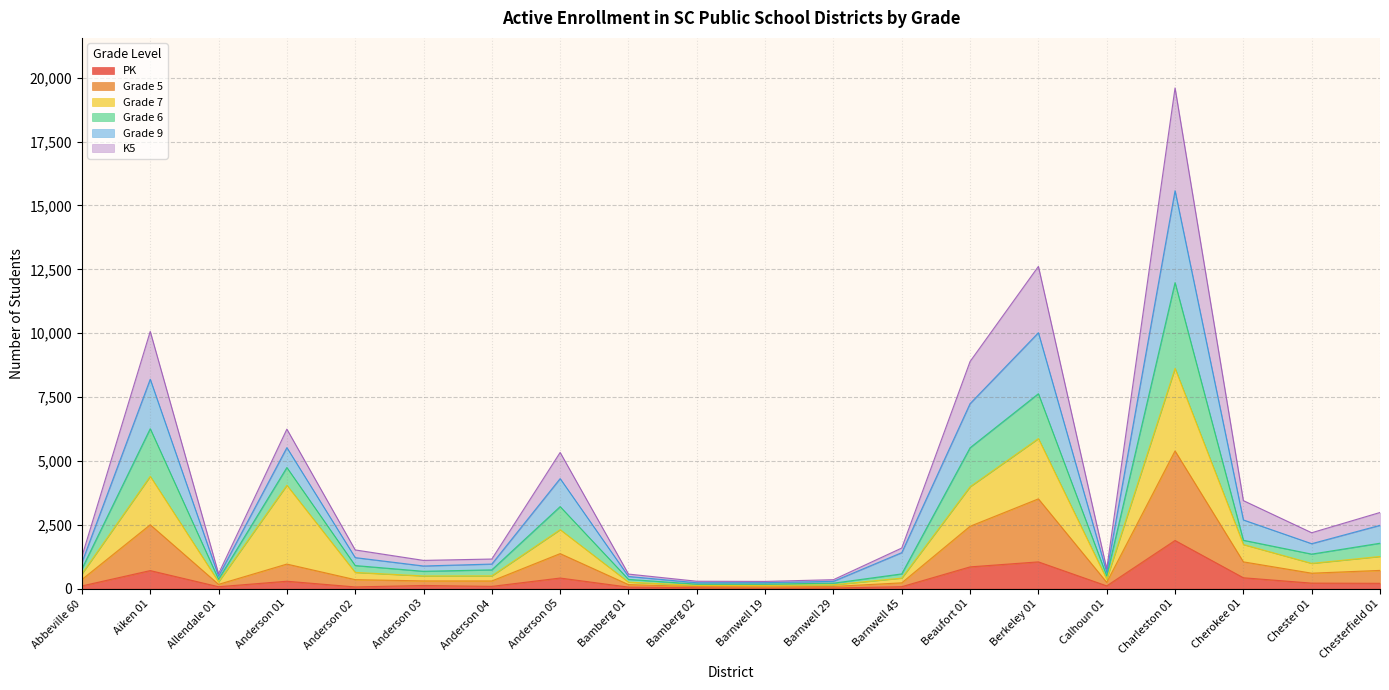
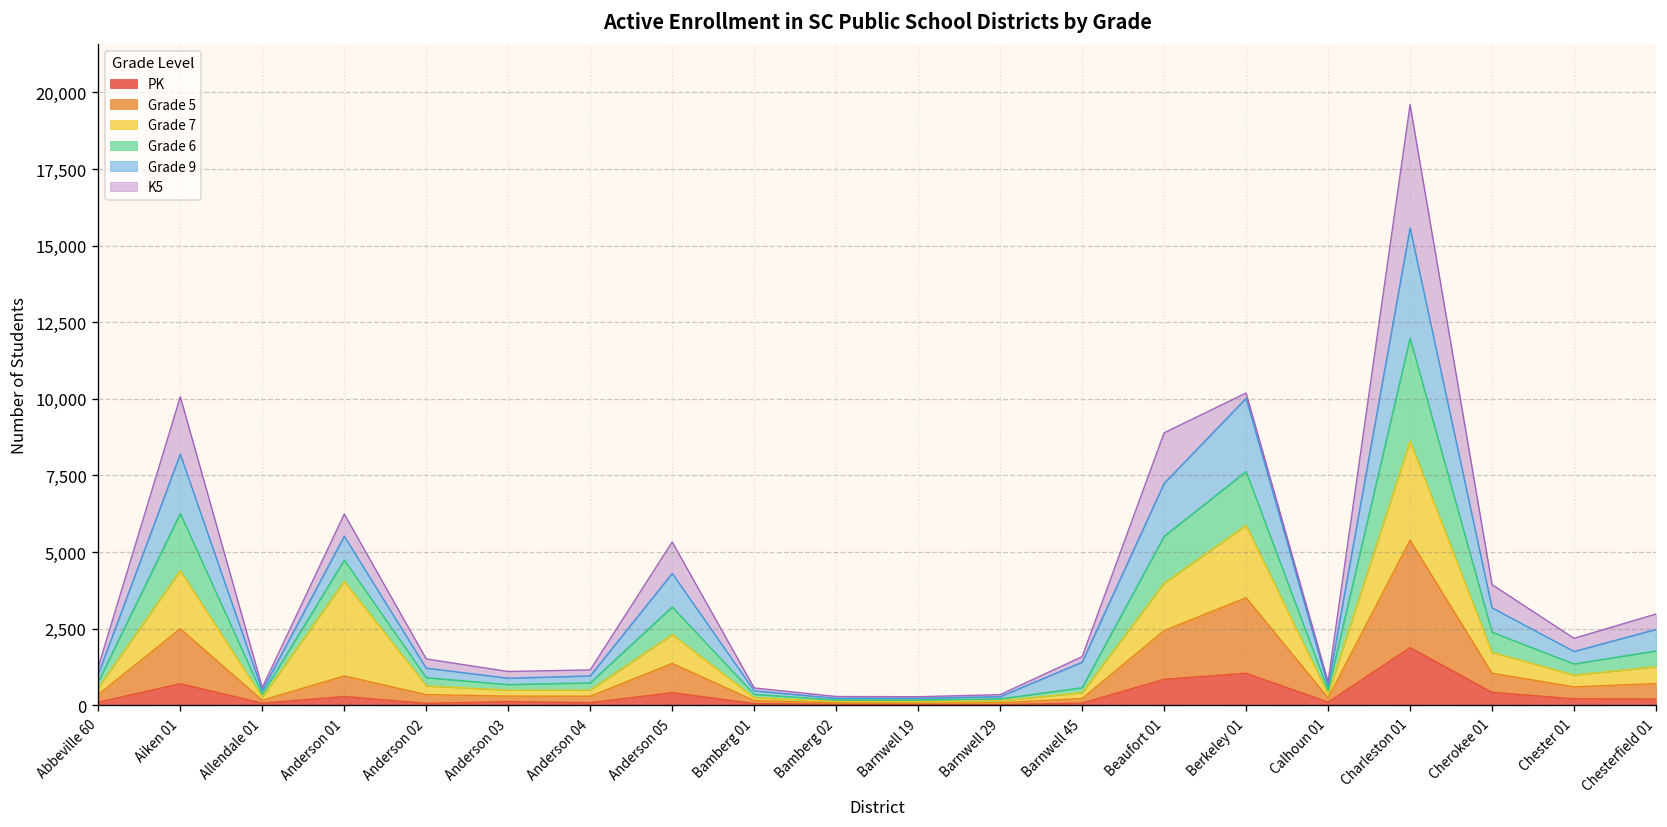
K5, Berkeley 01: 2,600 -> 200
Grade 6, Cherokee 01: 200 -> 700
